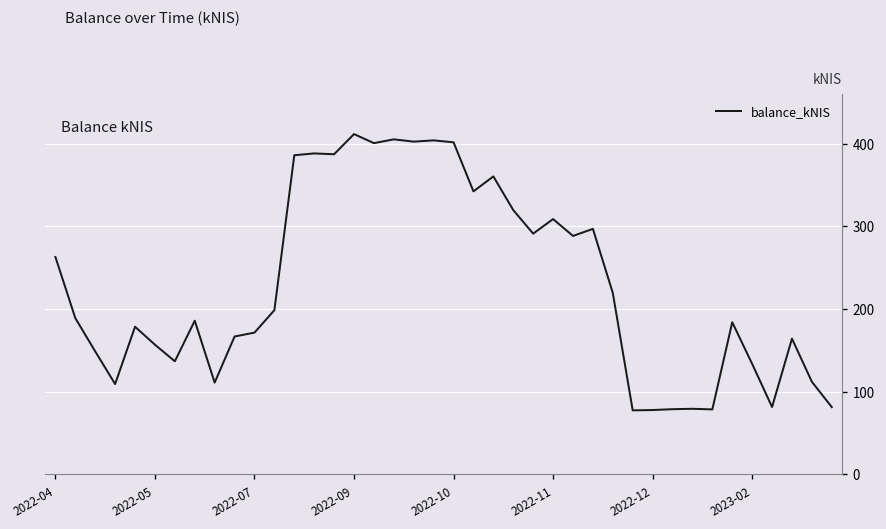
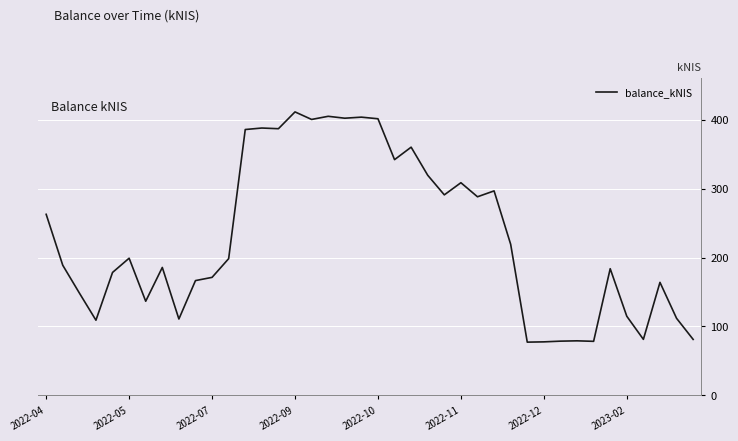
2022-05: 160 -> 200
2023-02: 130 -> 110
